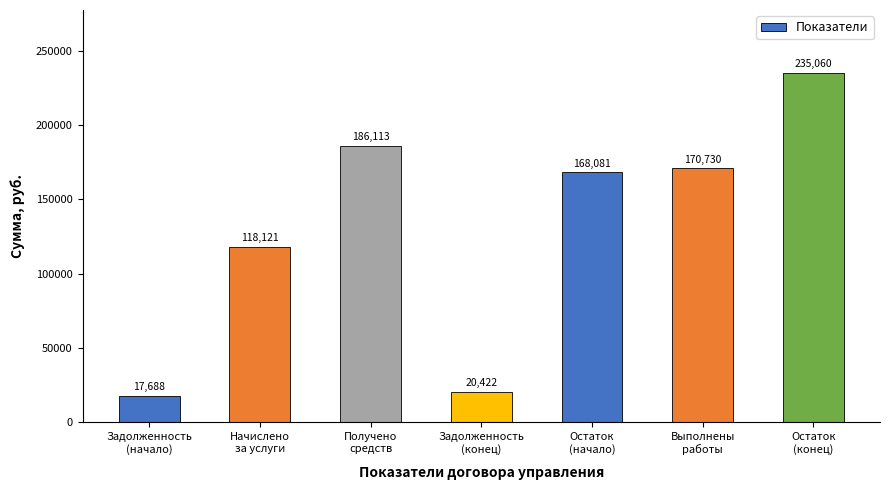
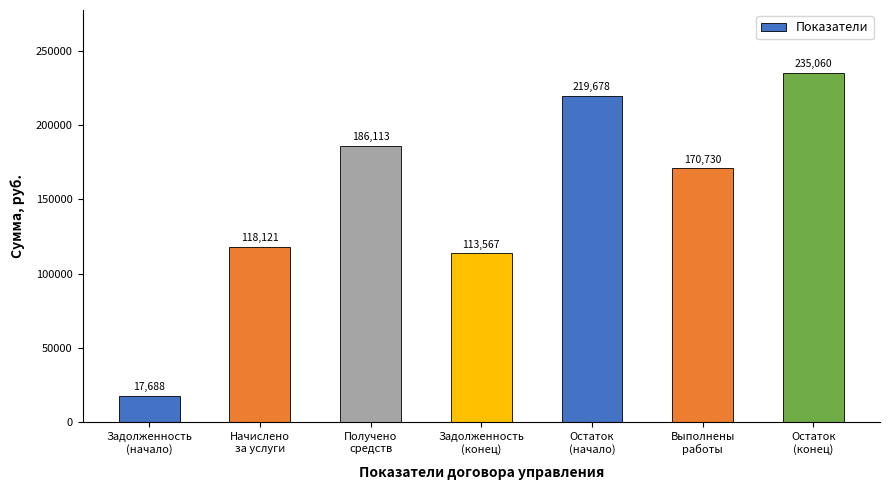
Задолженность (конец): 20,422 -> 113,567
Остаток (начало): 168,081 -> 219,678
